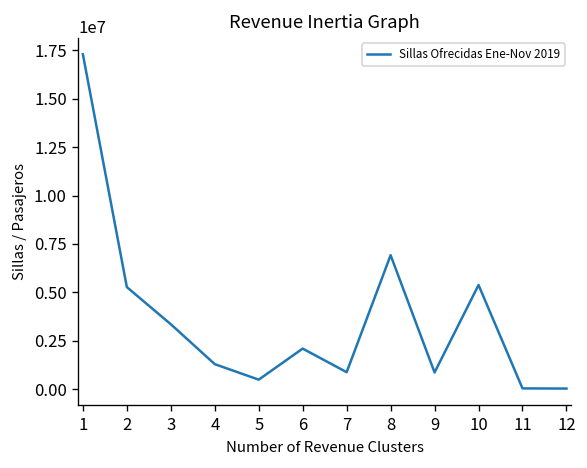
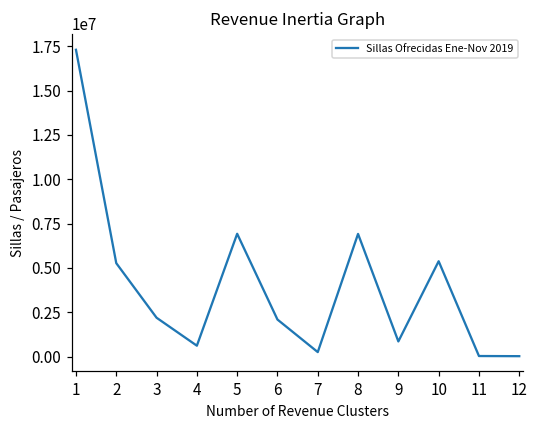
3: 3400000 -> 2200000
4: 1300000 -> 600000
5: 500000 -> 6900000
7: 900000 -> 300000
